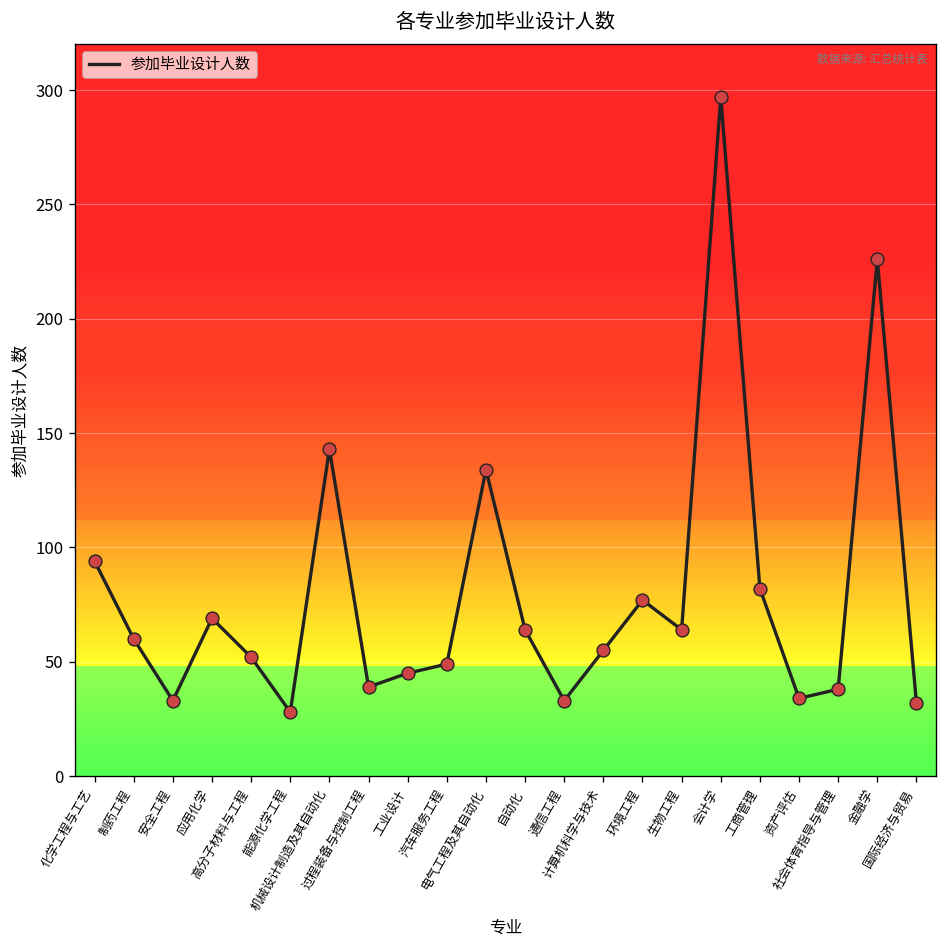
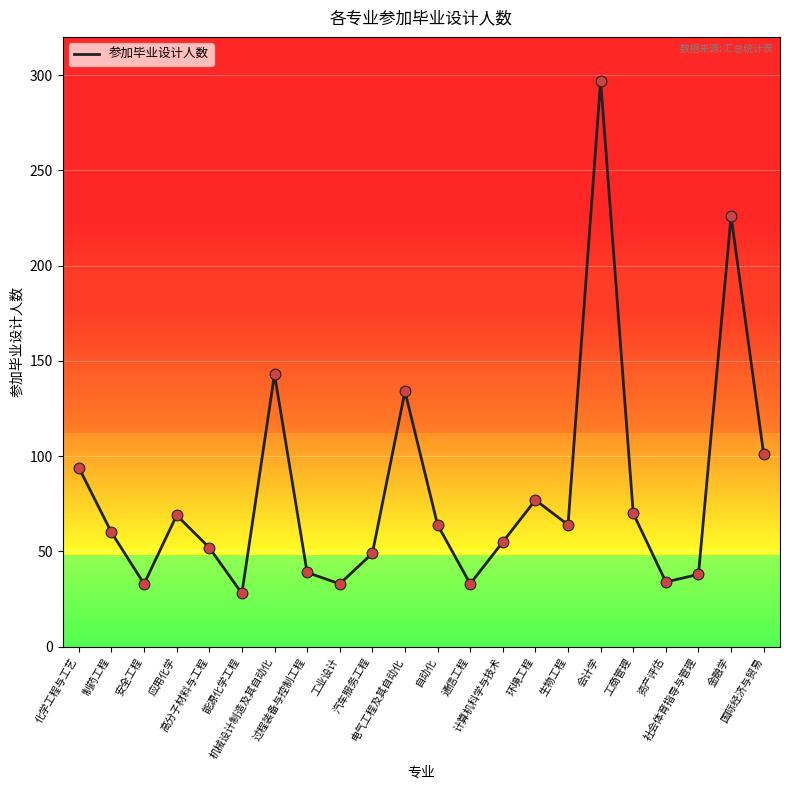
工业设计: 45 -> 33
工商管理: 82 -> 70
国际经济与贸易: 32 -> 101
